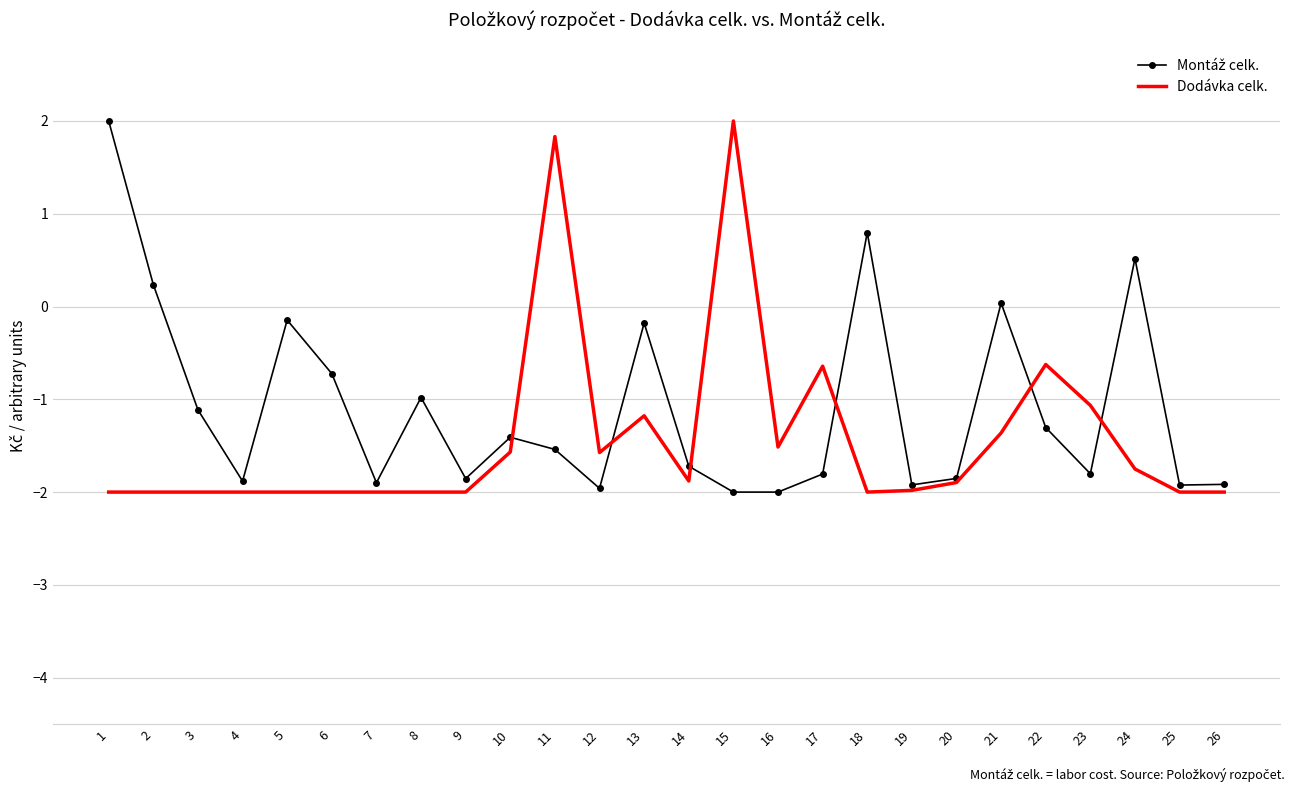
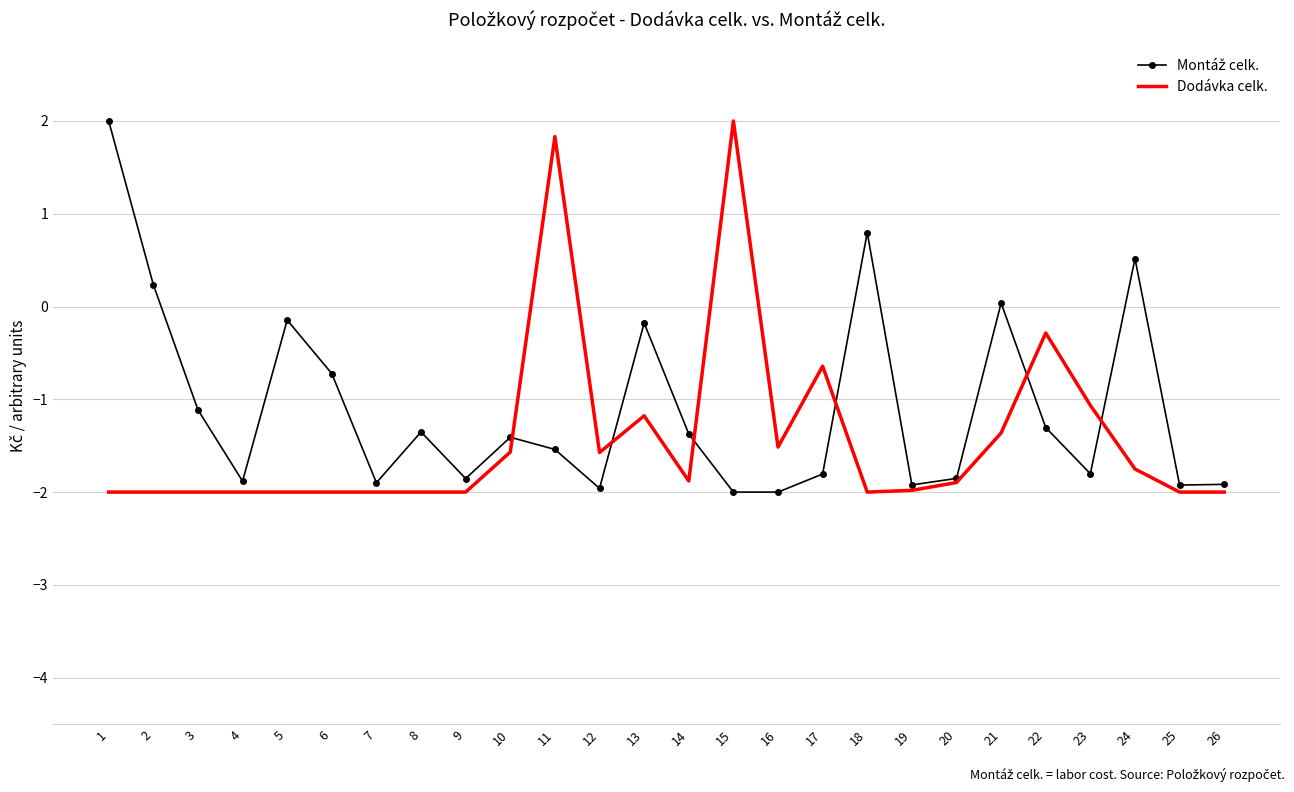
Montáž celk., 8: -1.0 -> -1.4
Montáž celk., 14: -1.7 -> -1.4
Dodávka celk., 22: -0.6 -> -0.3
